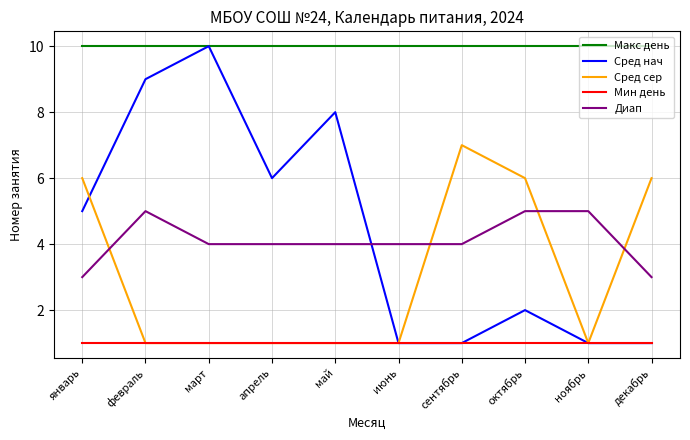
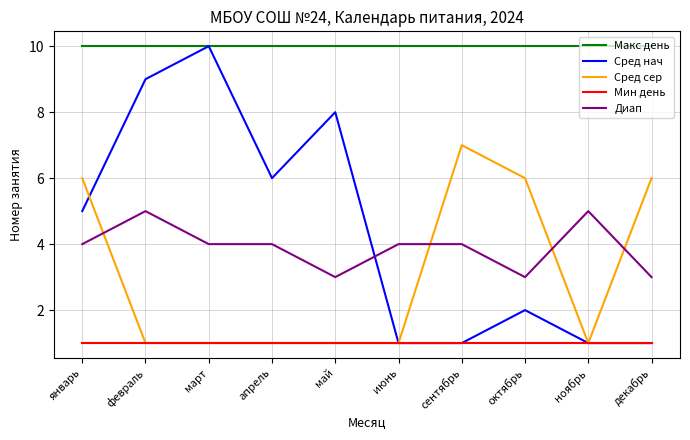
Диап, январь: 3 -> 4
Диап, май: 4 -> 3
Диап, октябрь: 5 -> 3
